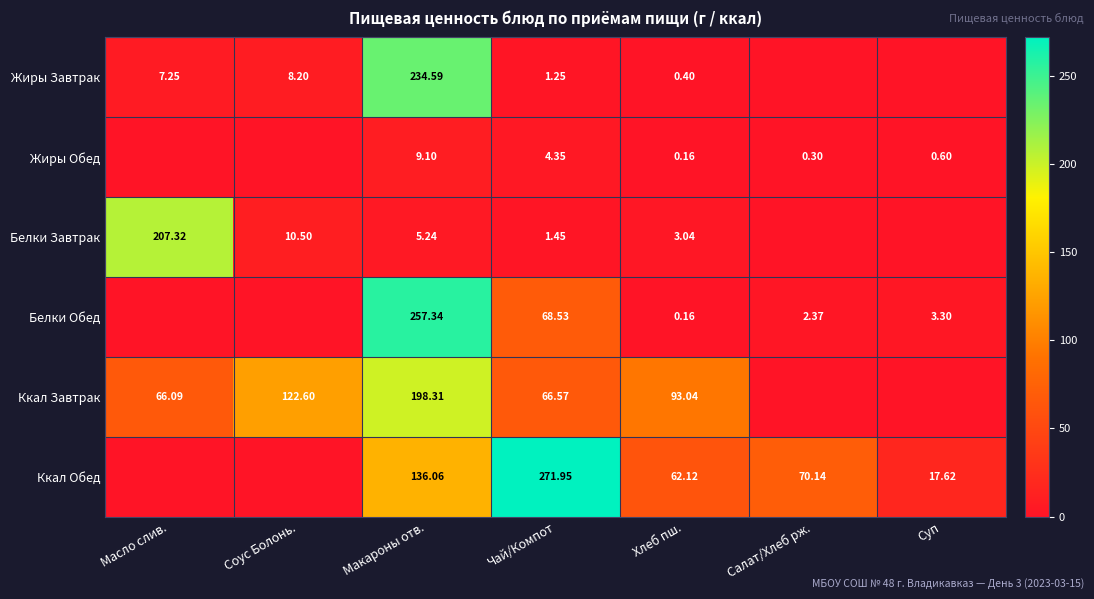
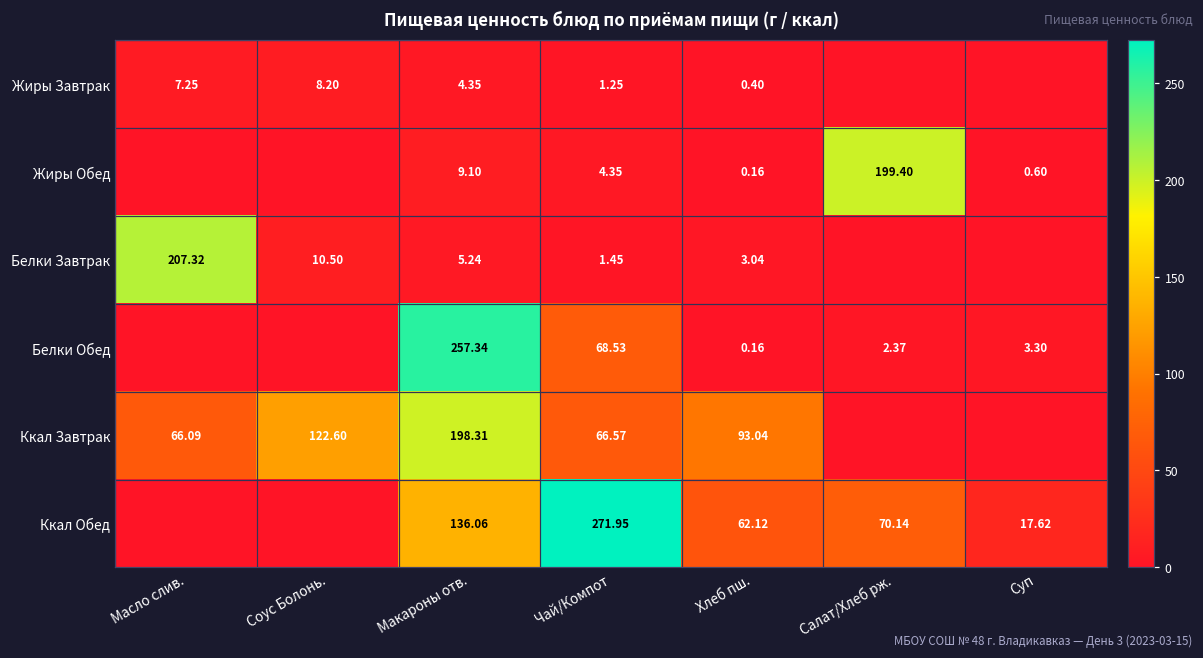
Жиры Завтрак, Макароны отв.: 234.59 -> 4.35
Жиры Обед, Салат/Хлеб рж.: 0.30 -> 199.40
